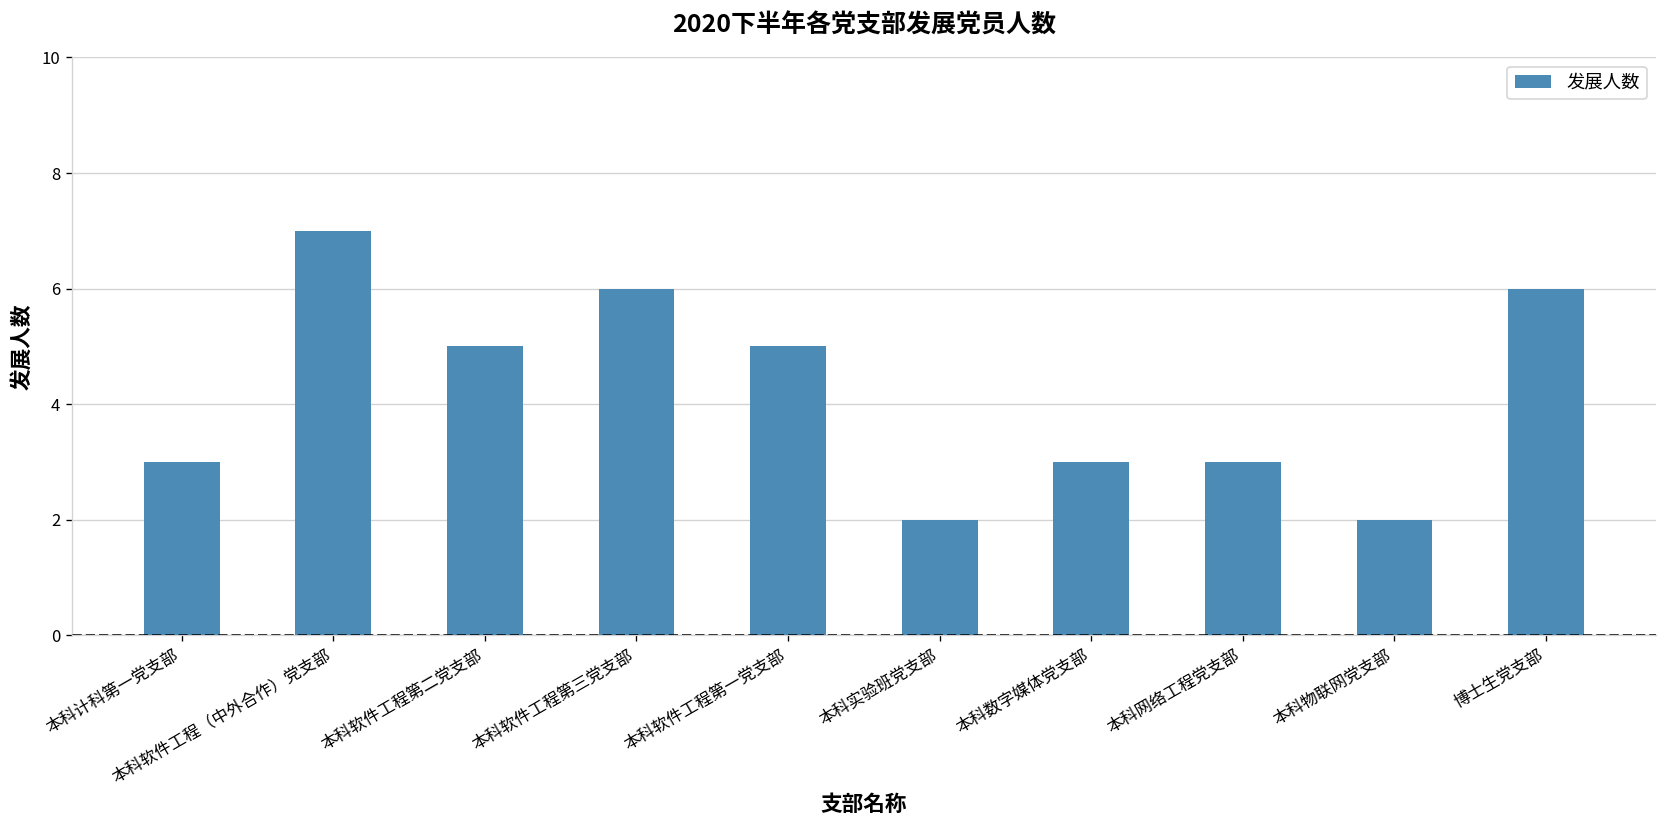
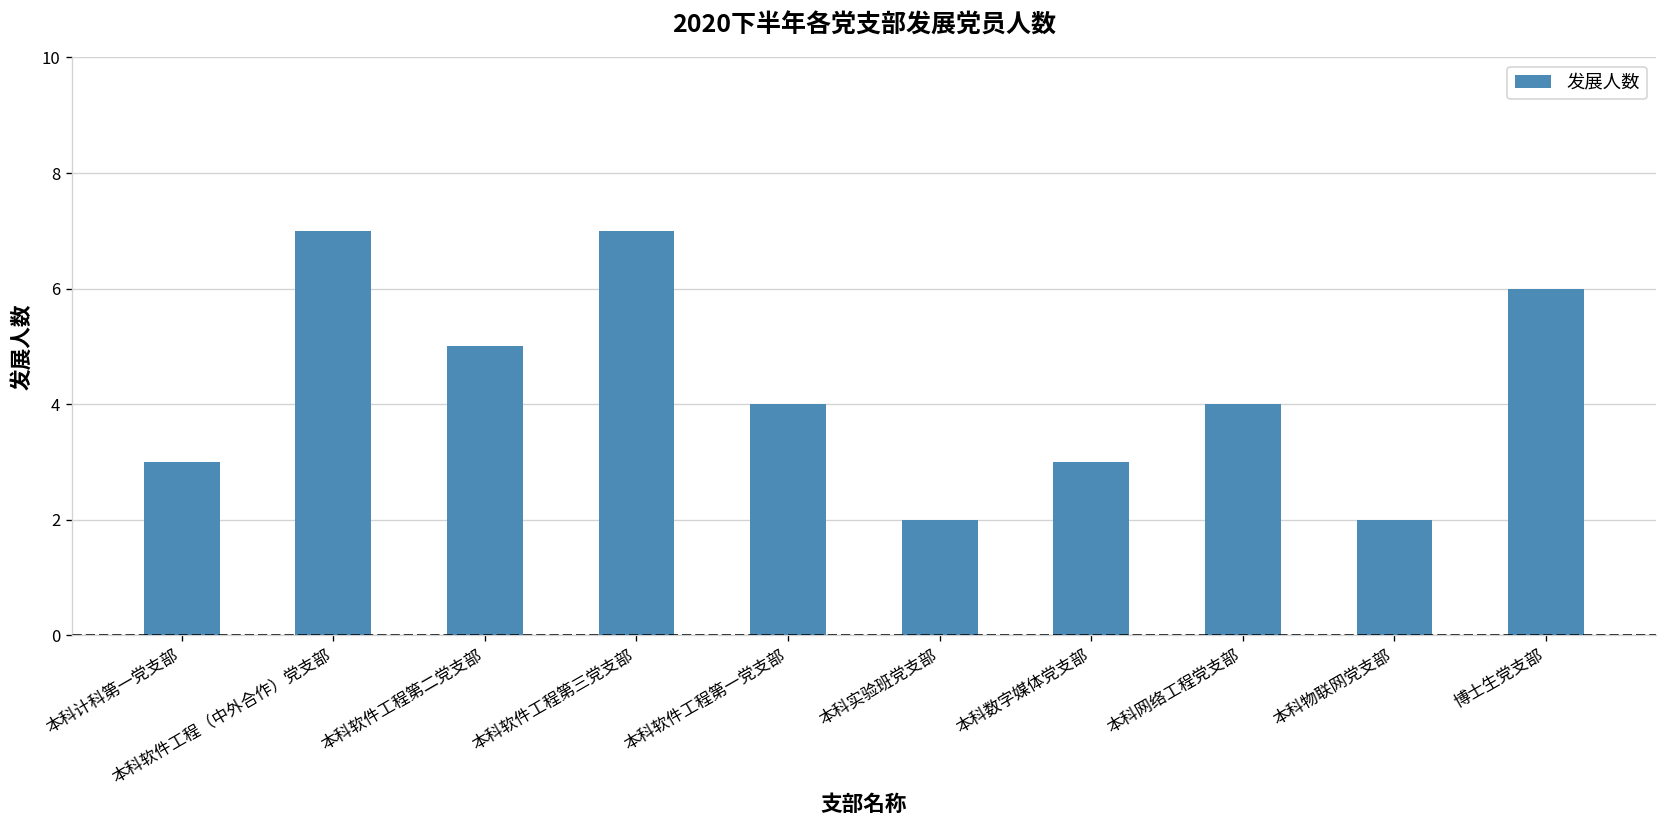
本科软件工程第三党支部: 6 -> 7
本科软件工程第一党支部: 5 -> 4
本科网络工程党支部: 3 -> 4
